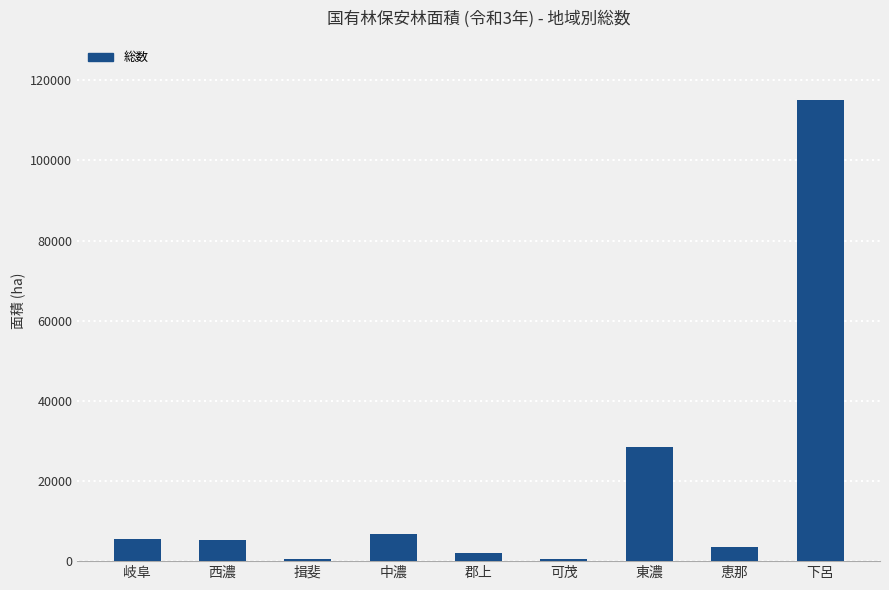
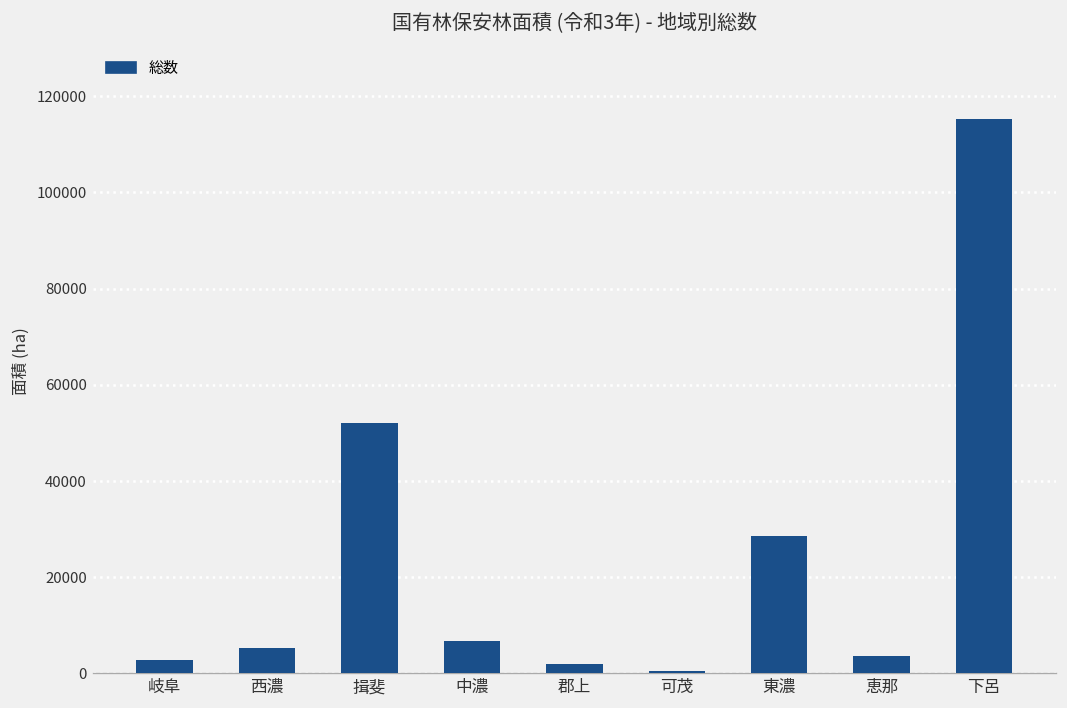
岐阜: 5000 -> 3000
揖斐: 1000 -> 52000
